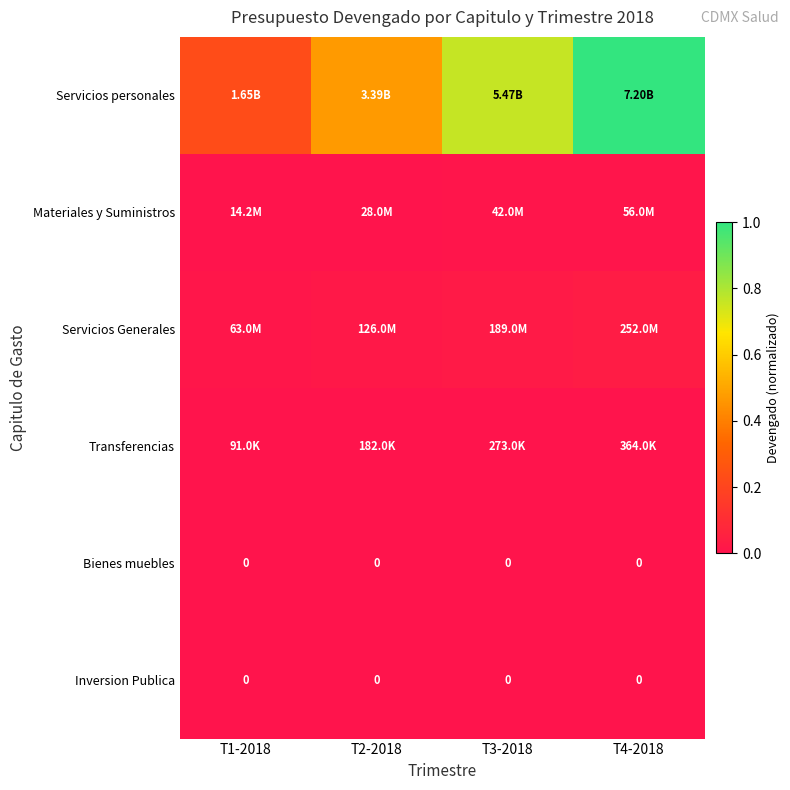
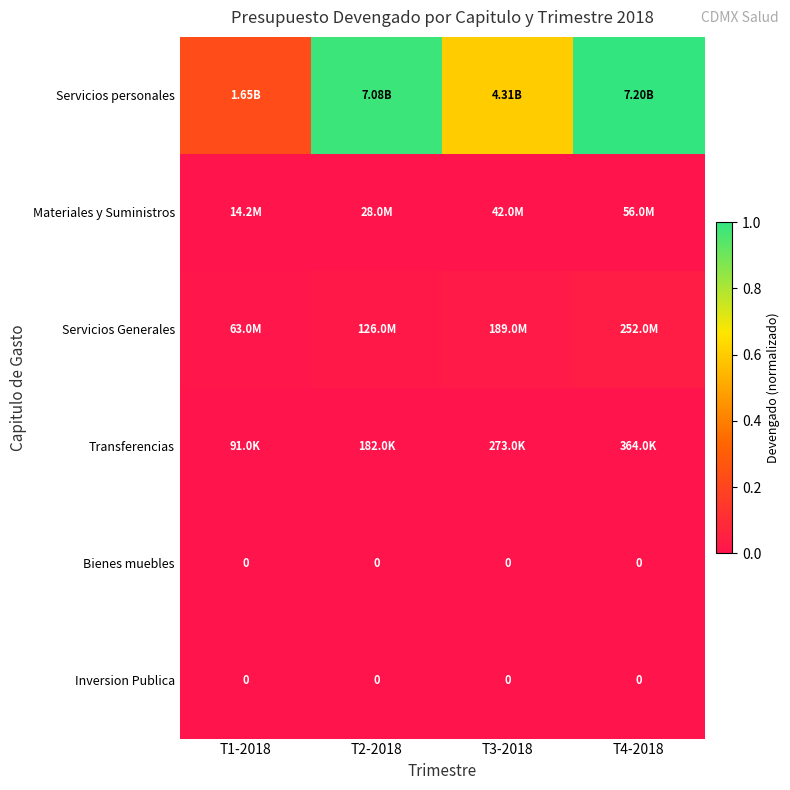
Servicios personales, T2-2018: 3.39B -> 7.08B
Servicios personales, T3-2018: 5.47B -> 4.31B
